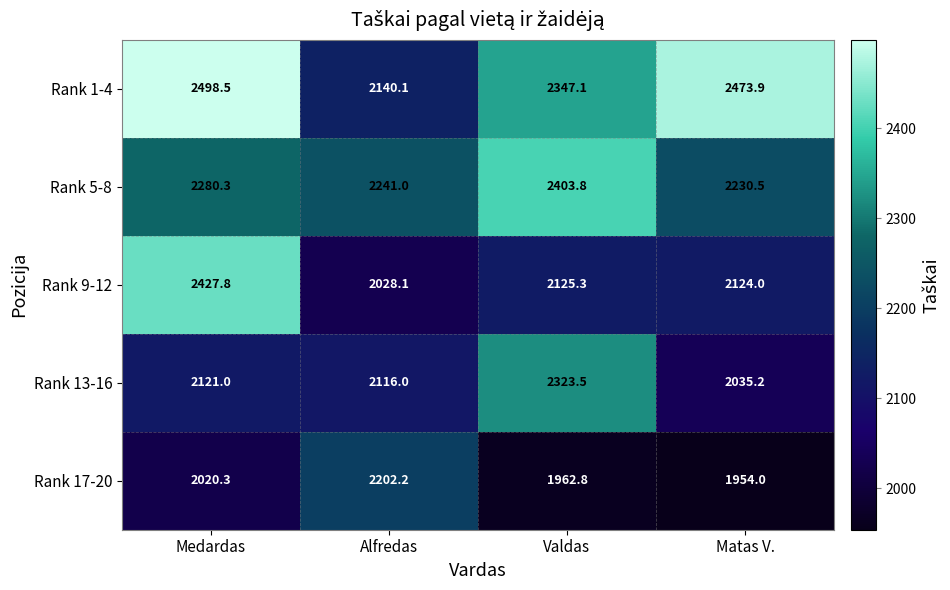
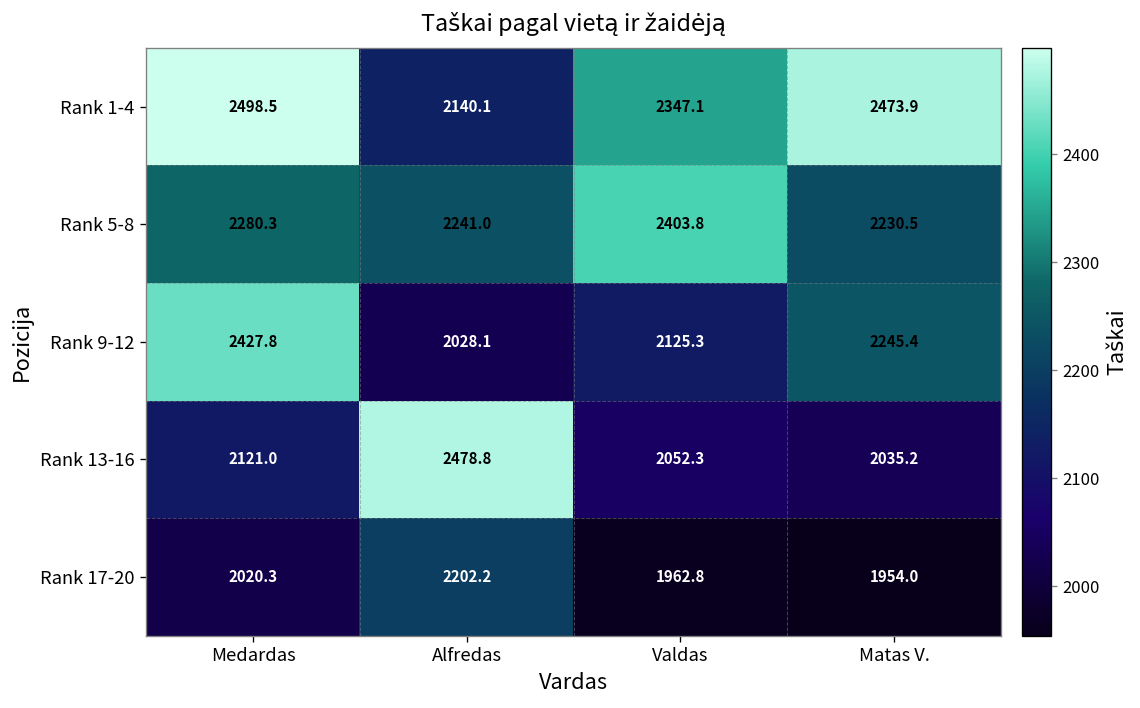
Rank 9-12, Matas V.: 2124.0 -> 2245.4
Rank 13-16, Alfredas: 2116.0 -> 2478.8
Rank 13-16, Valdas: 2323.5 -> 2052.3
